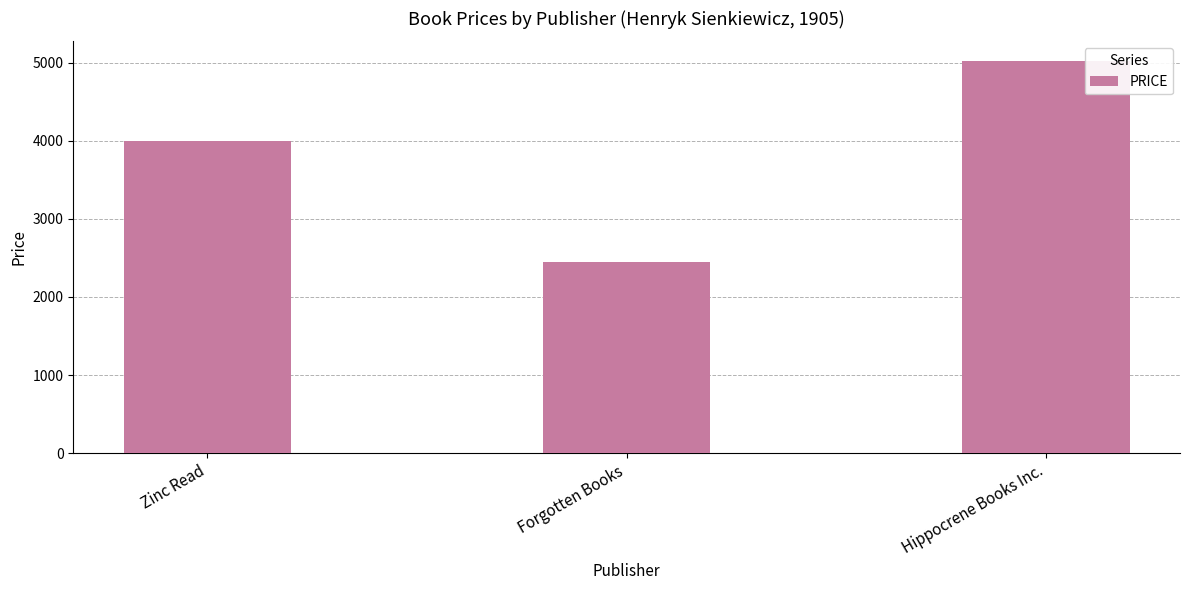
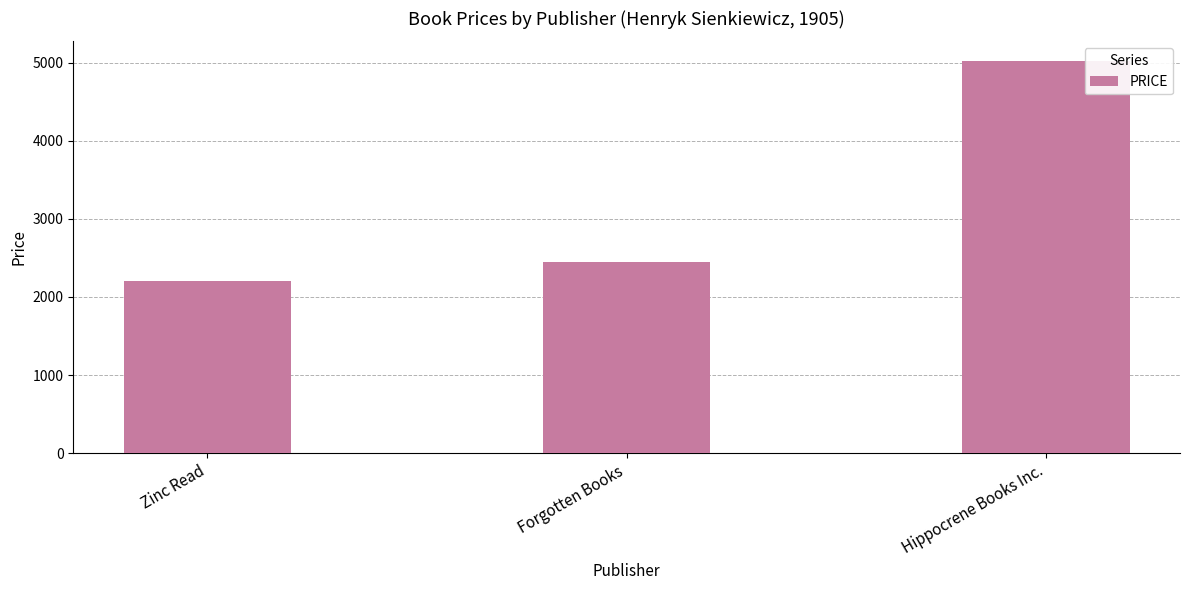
Zinc Read: 4000 -> 2200
